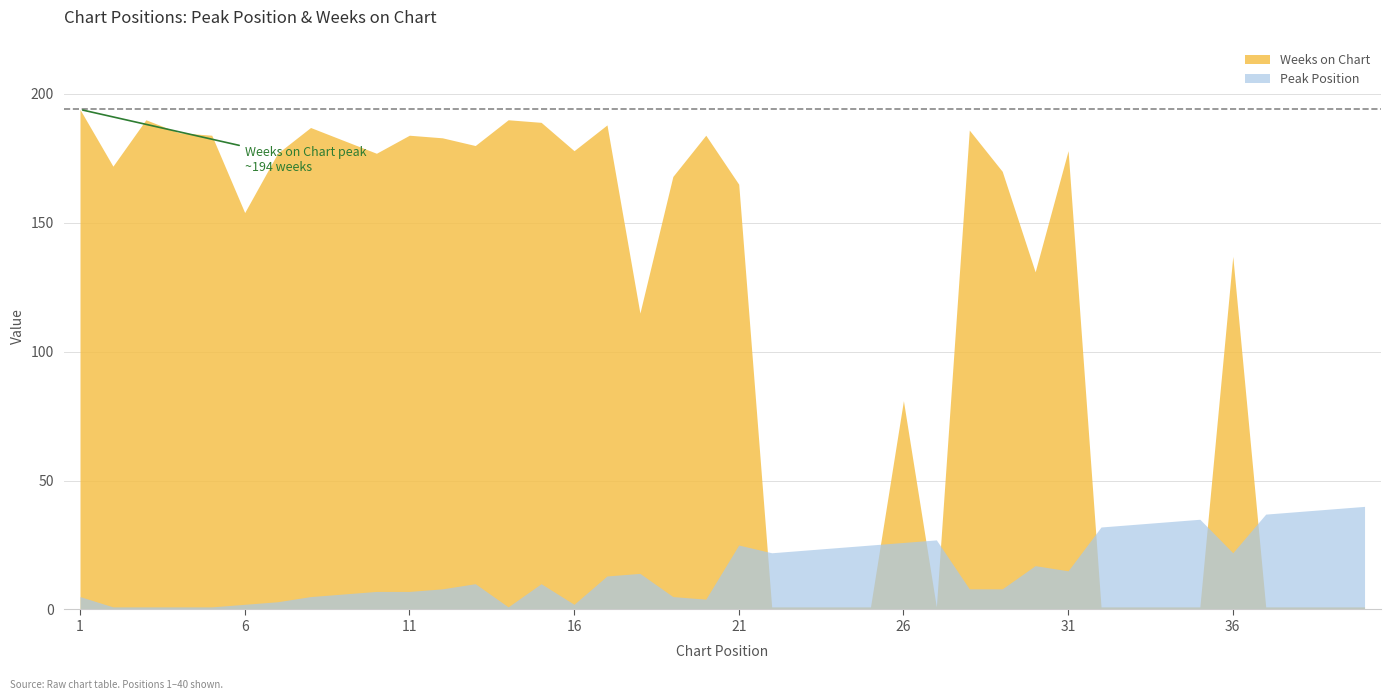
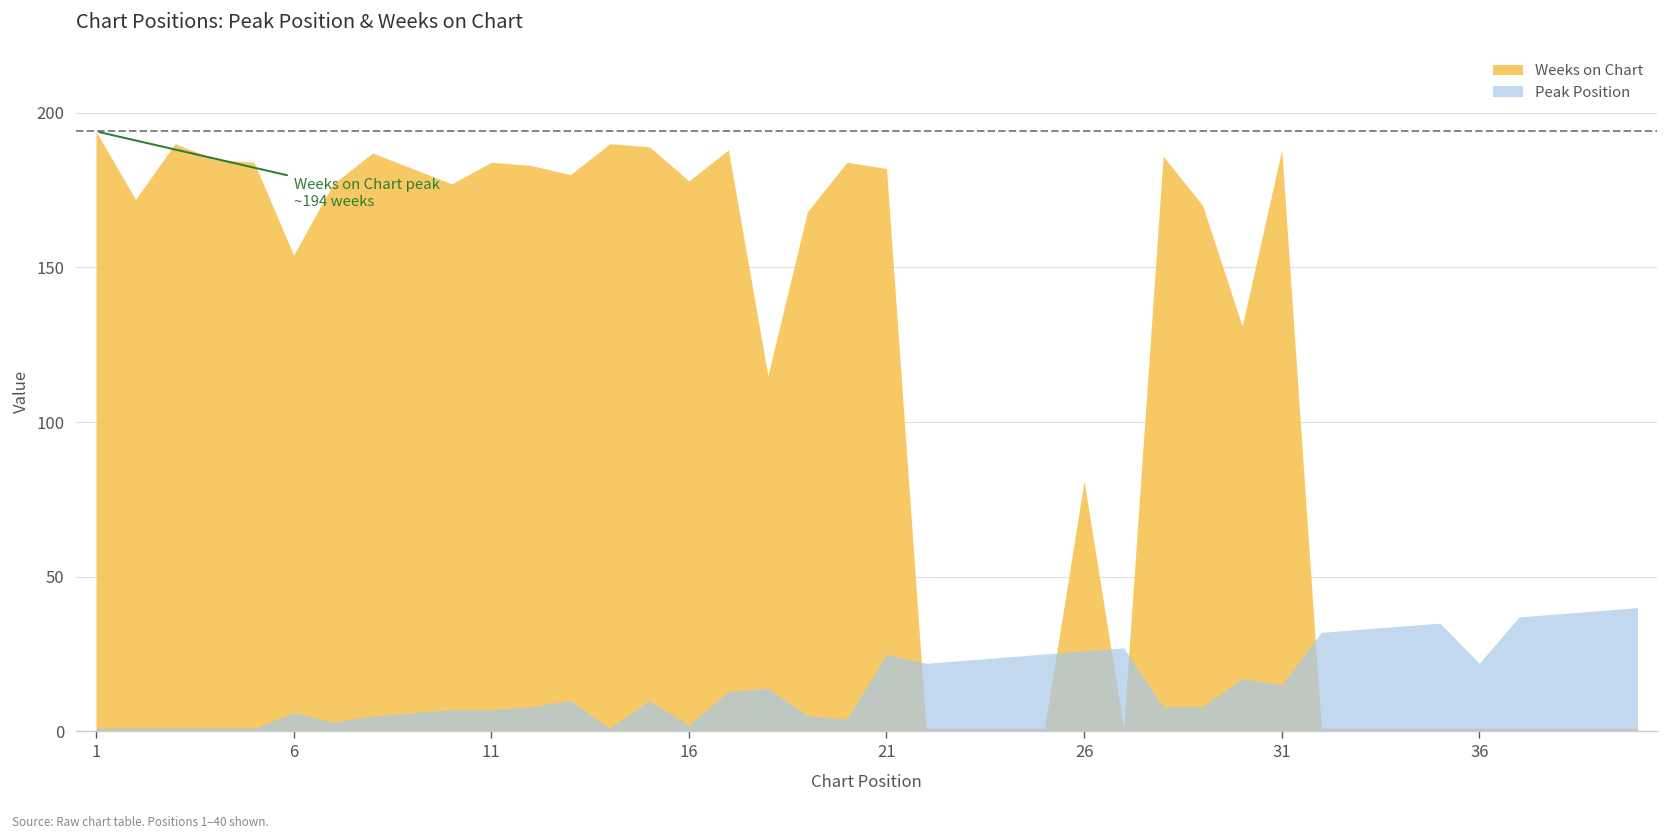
Peak Position, 1: 5 -> 1
Peak Position, 6: 2 -> 6
Weeks on Chart, 21: 165 -> 182
Weeks on Chart, 31: 178 -> 188
Weeks on Chart, 36: 137 -> 1
